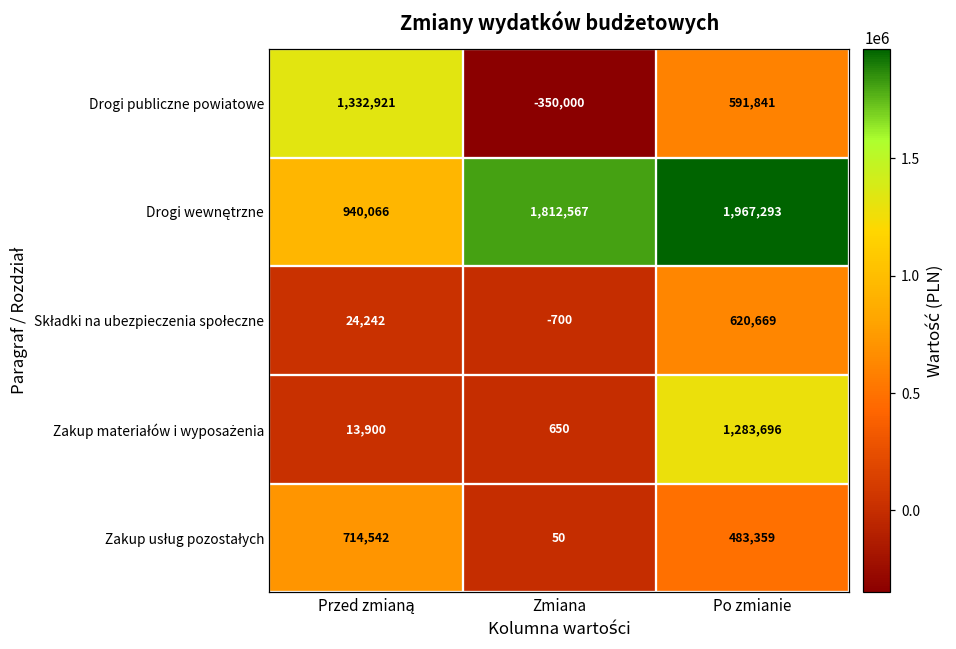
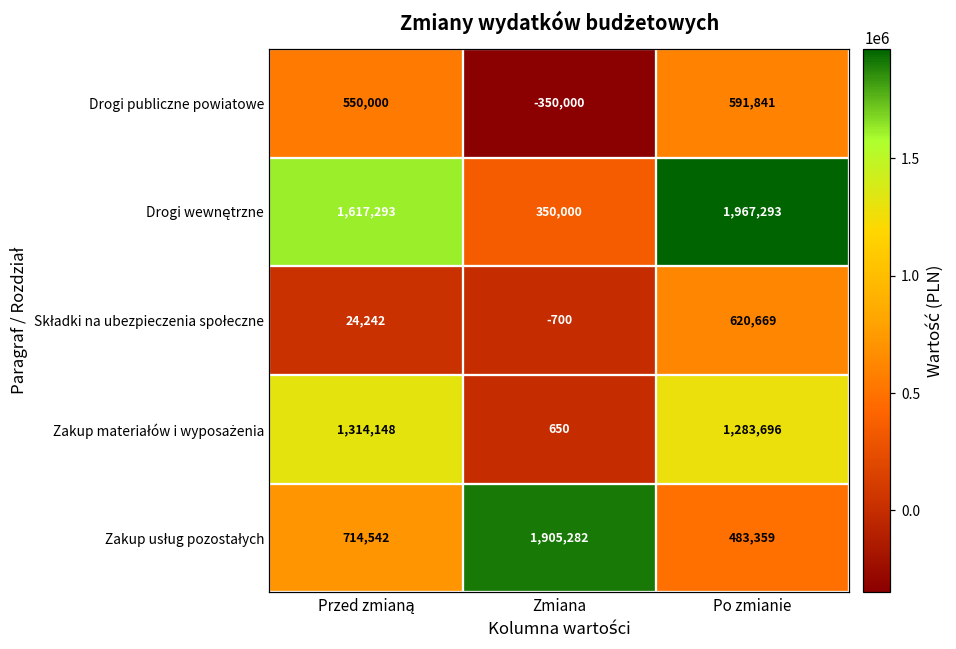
Drogi publiczne powiatowe, Przed zmianą: 1,332,921 -> 550,000
Drogi wewnętrzne, Przed zmianą: 940,066 -> 1,617,293
Drogi wewnętrzne, Zmiana: 1,812,567 -> 350,000
Zakup materiałów i wyposażenia, Przed zmianą: 13,900 -> 1,314,148
Zakup usług pozostałych, Zmiana: 50 -> 1,905,282
